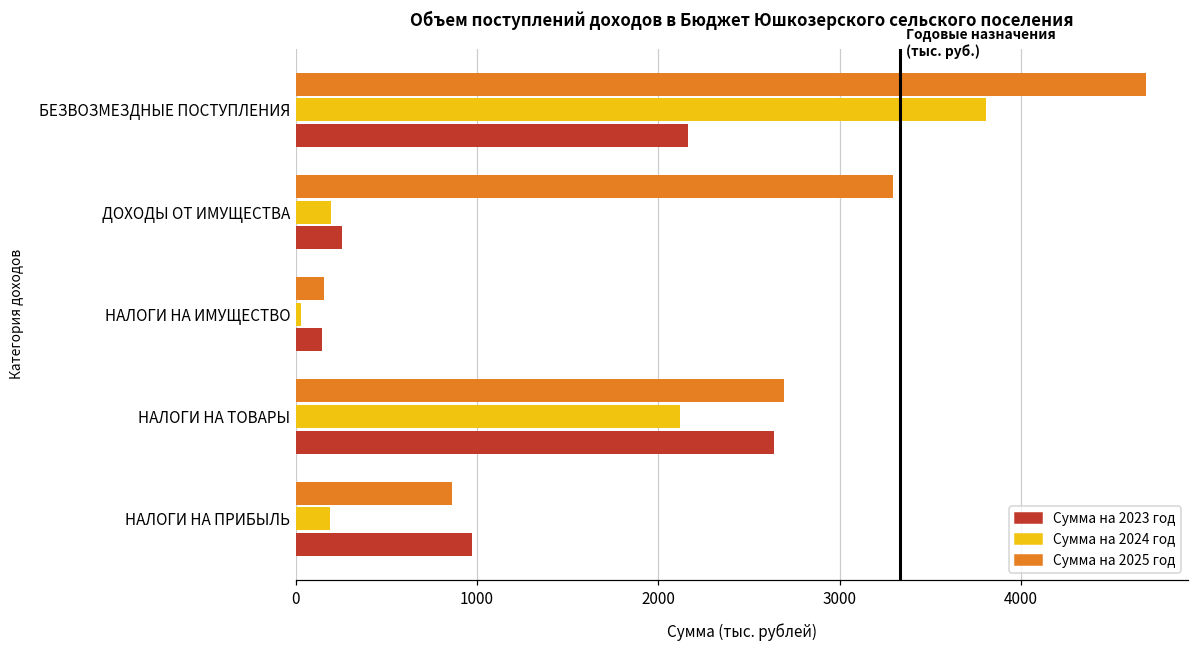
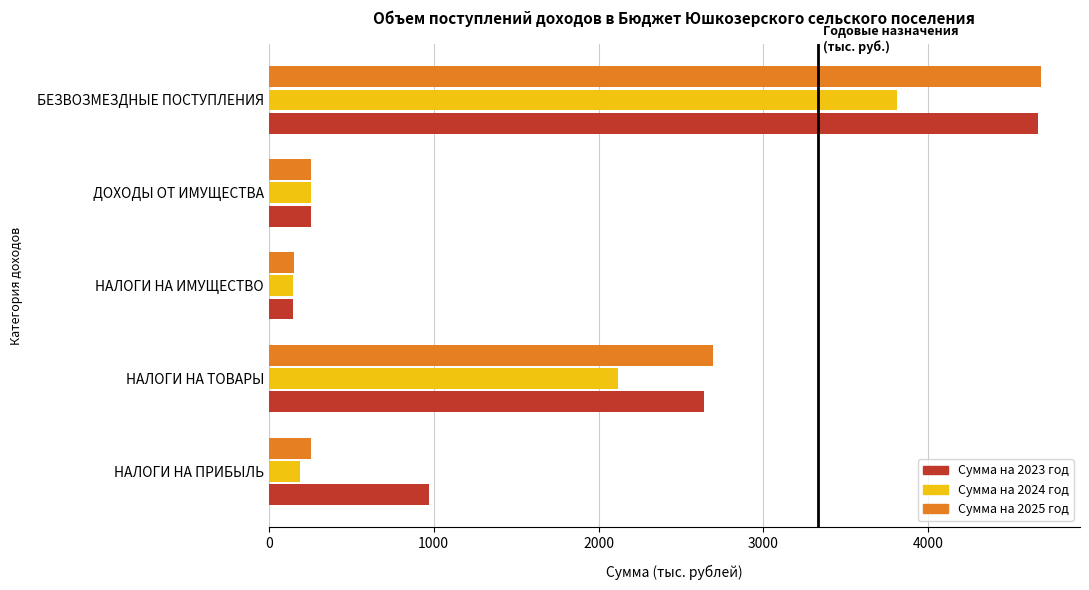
Сумма на 2023 год, БЕЗВОЗМЕЗДНЫЕ ПОСТУПЛЕНИЯ: 2160 -> 4670
Сумма на 2025 год, ДОХОДЫ ОТ ИМУЩЕСТВА: 3290 -> 250
Сумма на 2024 год, ДОХОДЫ ОТ ИМУЩЕСТВА: 200 -> 250
Сумма на 2024 год, НАЛОГИ НА ИМУЩЕСТВО: 30 -> 150
Сумма на 2025 год, НАЛОГИ НА ПРИБЫЛЬ: 860 -> 260
